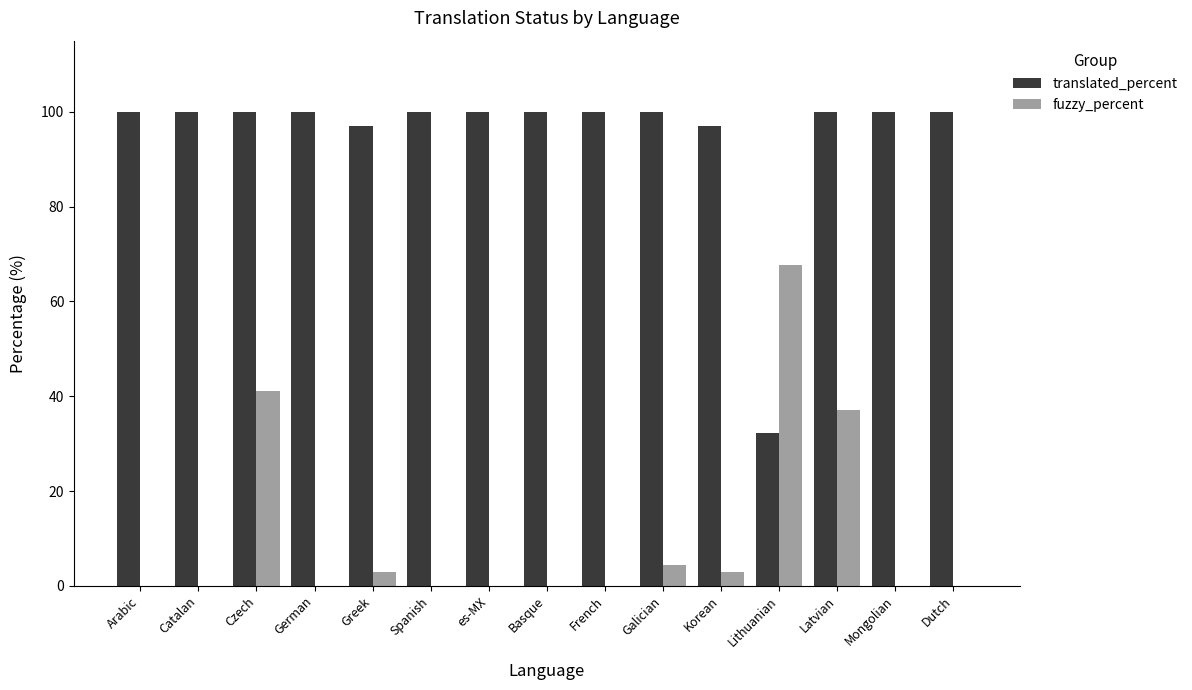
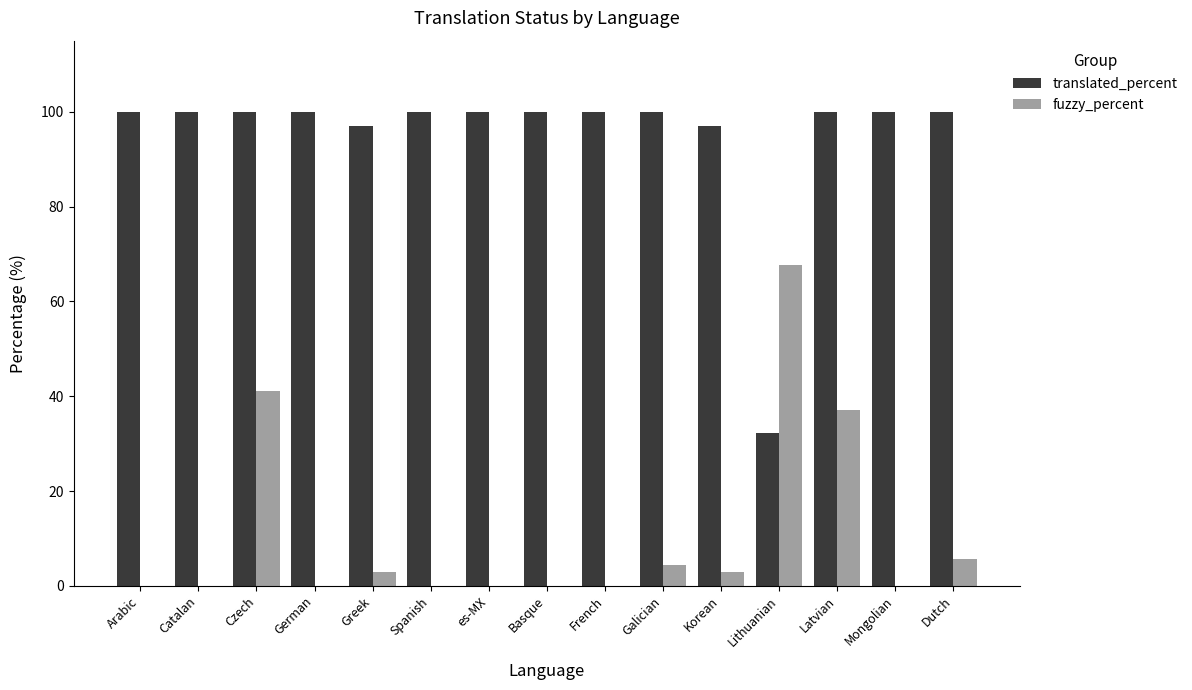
fuzzy_percent, Dutch: 0 -> 6
